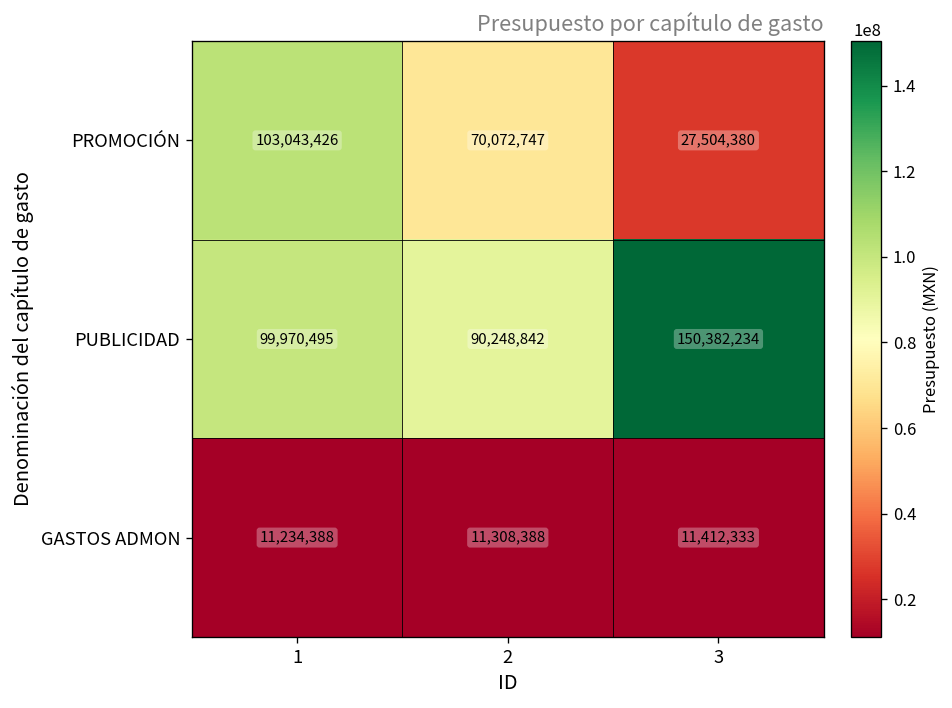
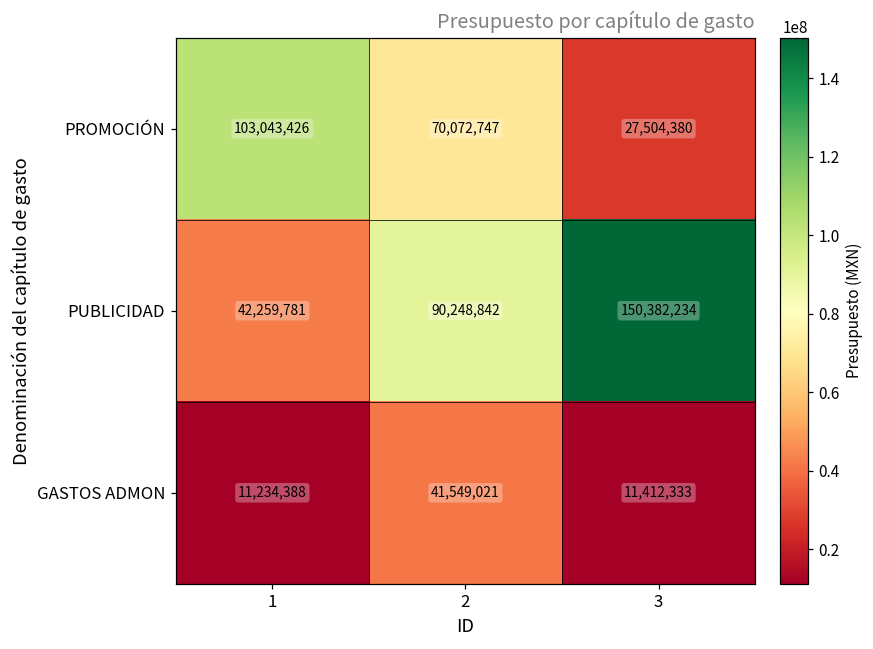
PUBLICIDAD, 1: 99,970,495 -> 42,259,781
GASTOS ADMON, 2: 11,308,388 -> 41,549,021
